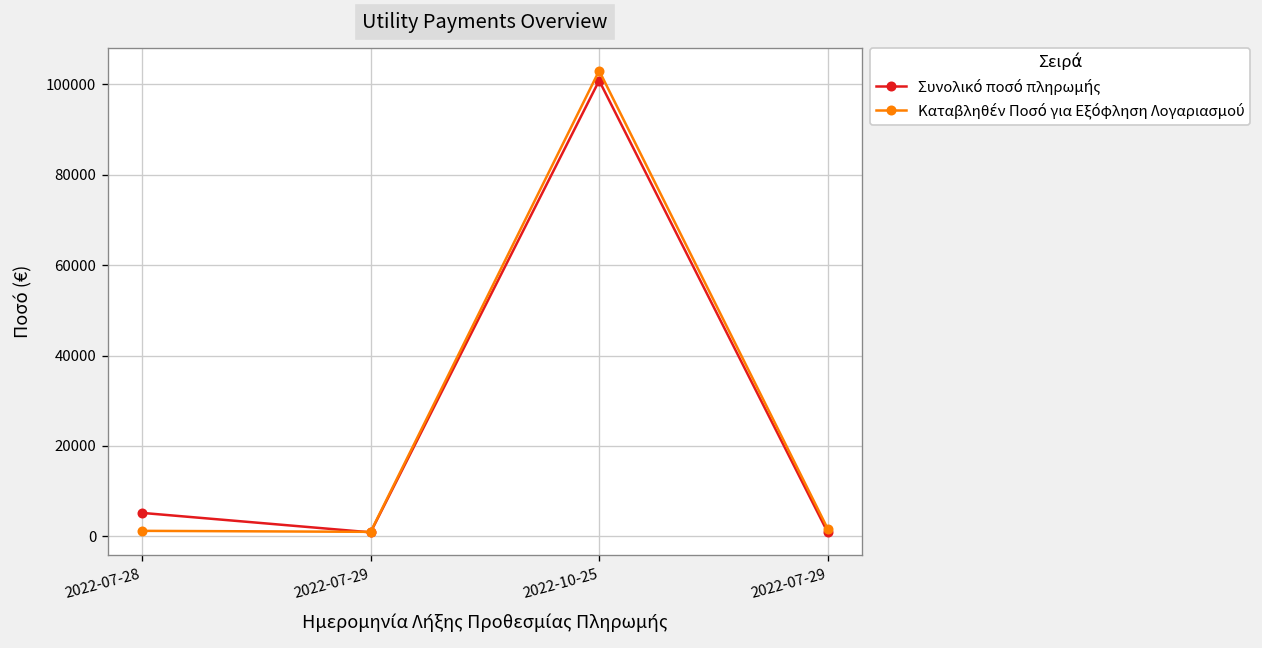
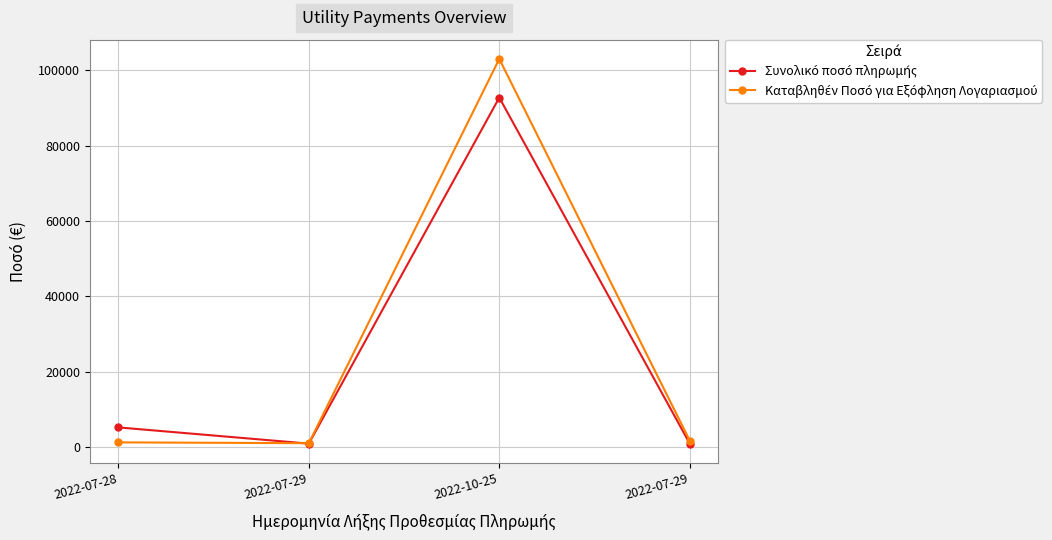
Συνολικό ποσό πληρωμής, 2022-10-25: 101000 -> 93000
